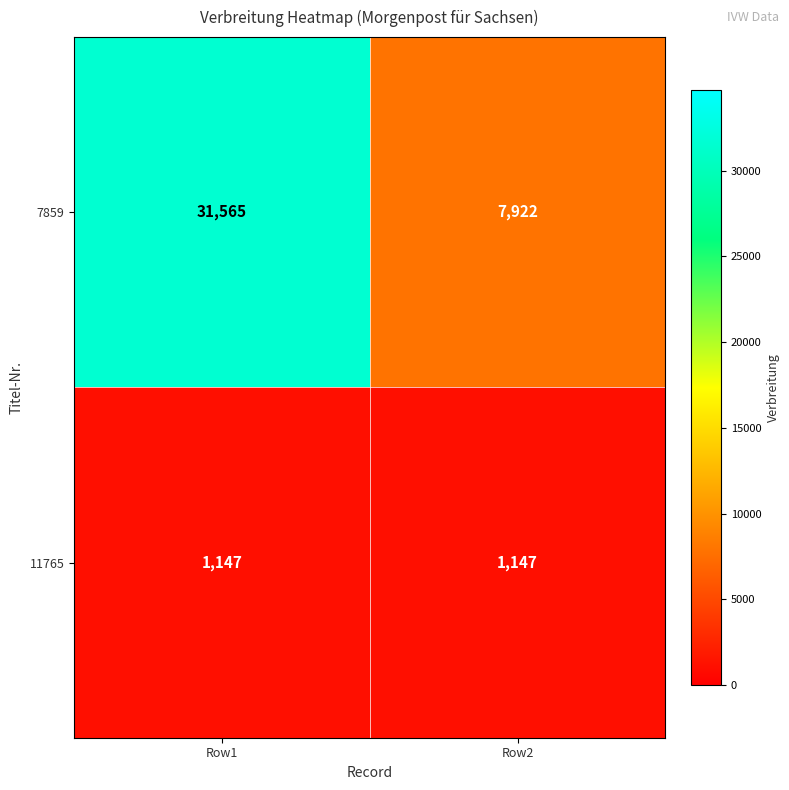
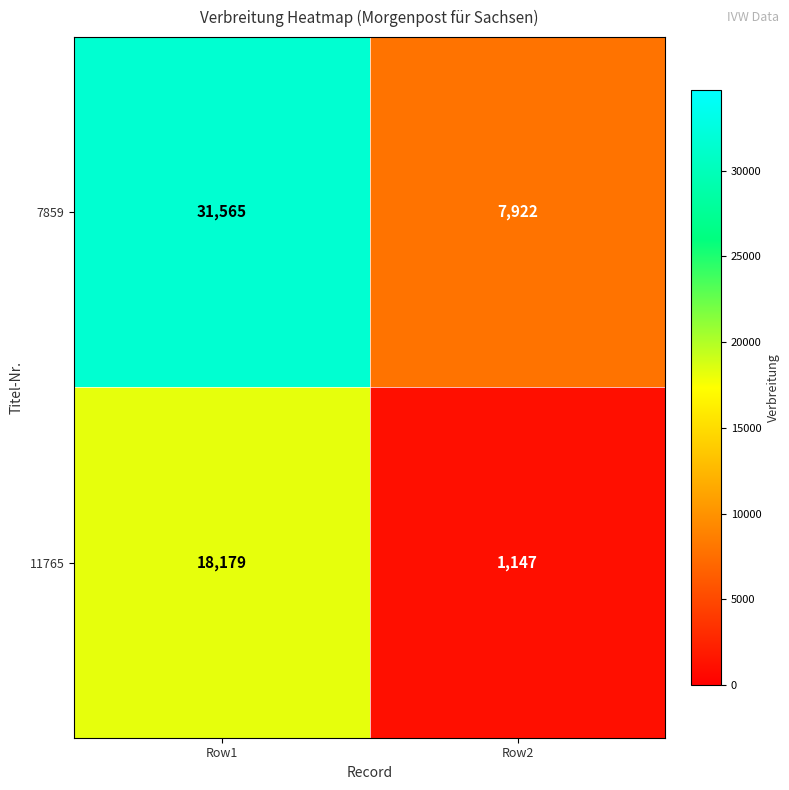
11765, Row1: 1,147 -> 18,179
